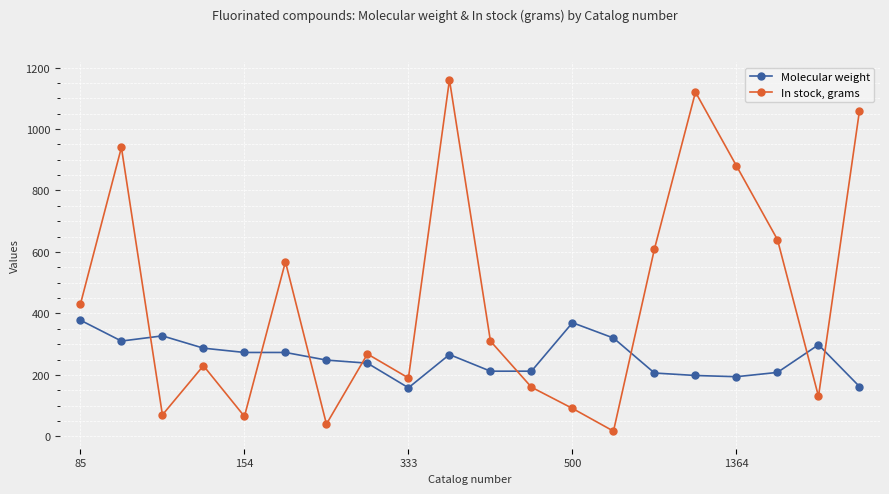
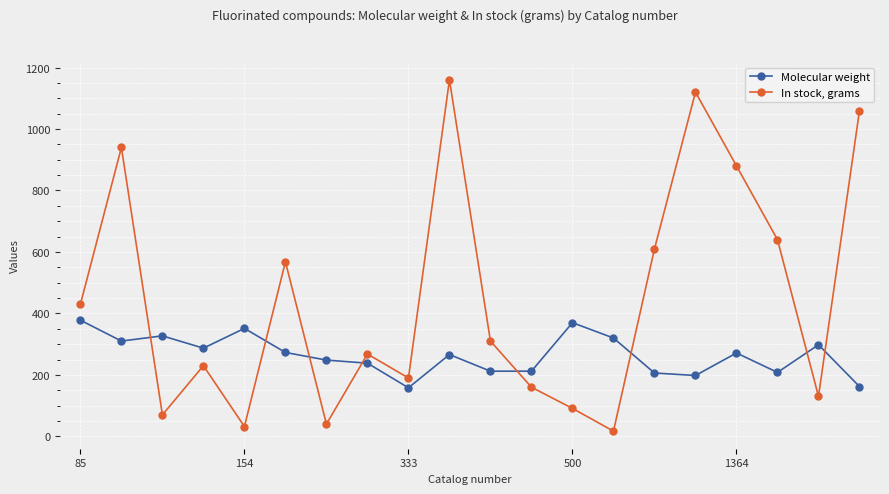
Molecular weight, 154: 270 -> 350
In stock, grams, 154: 70 -> 30
Molecular weight, 1364: 190 -> 270
